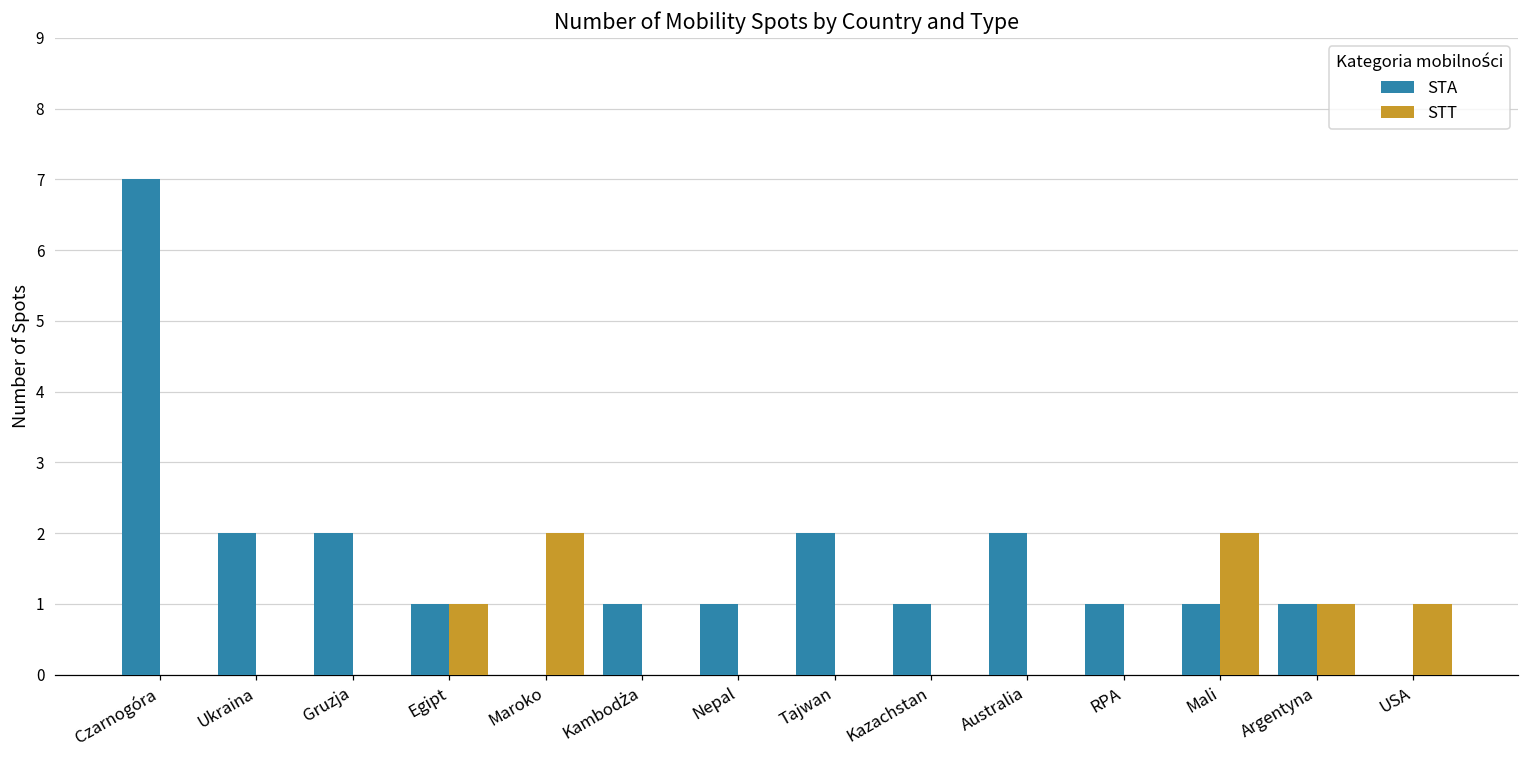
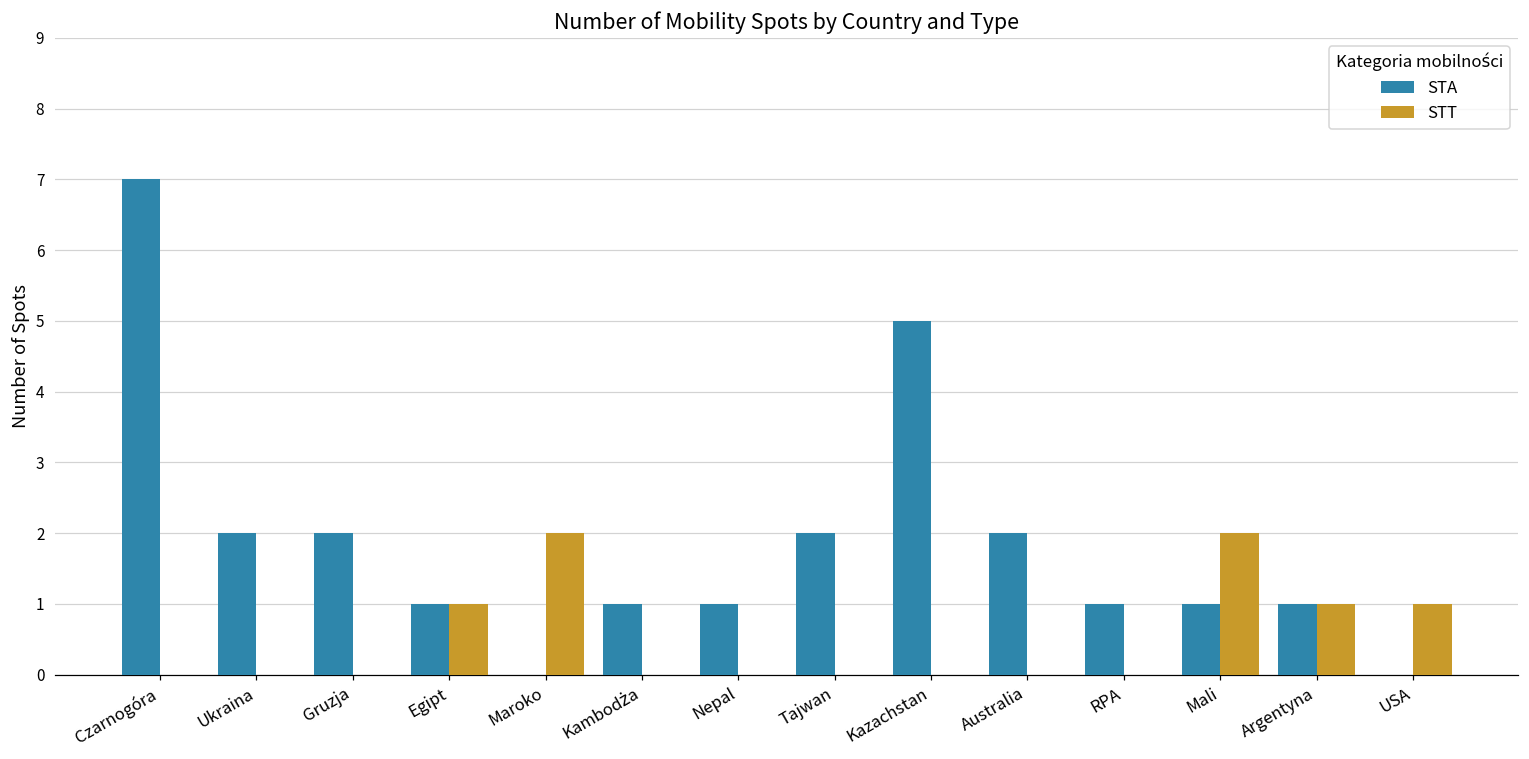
STA, Kazachstan: 1 -> 5
